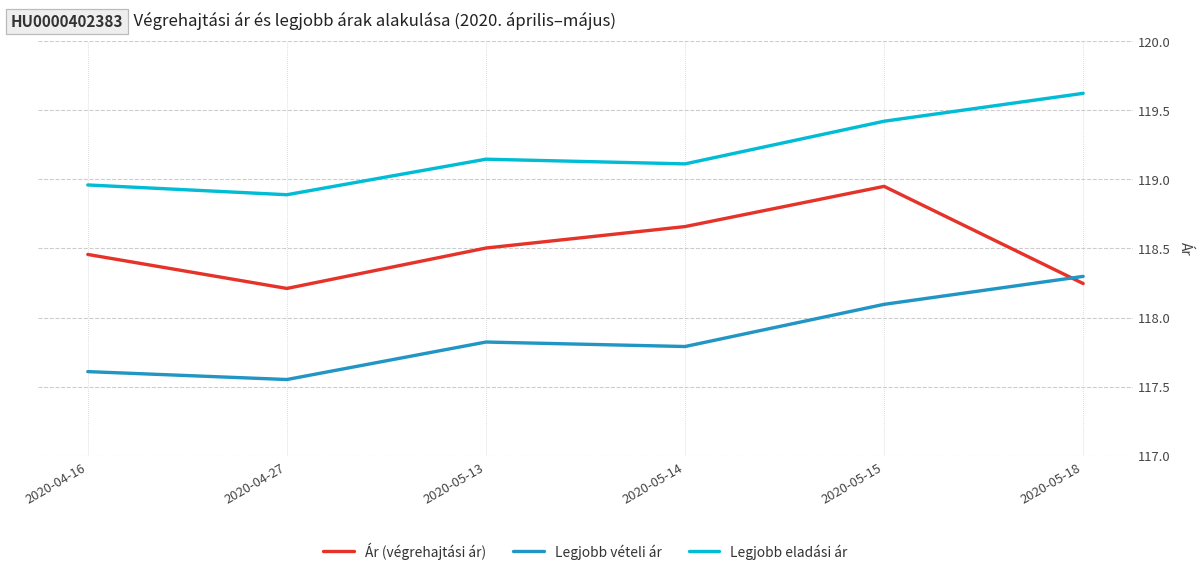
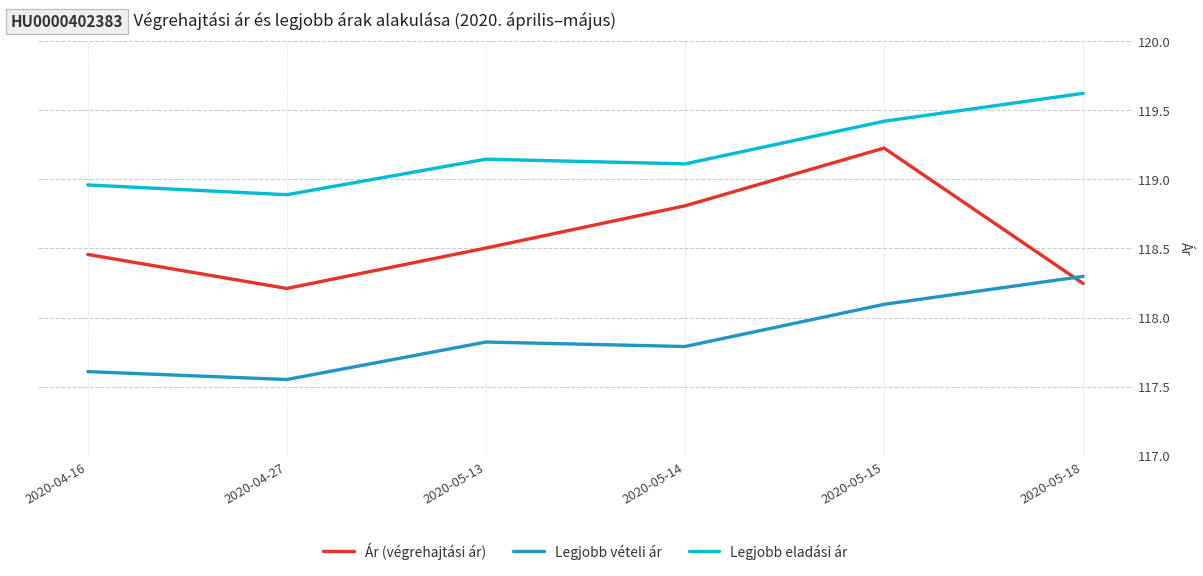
Ár (végrehajtási ár), 2020-05-14: 118.66 -> 118.81
Ár (végrehajtási ár), 2020-05-15: 118.95 -> 119.23
